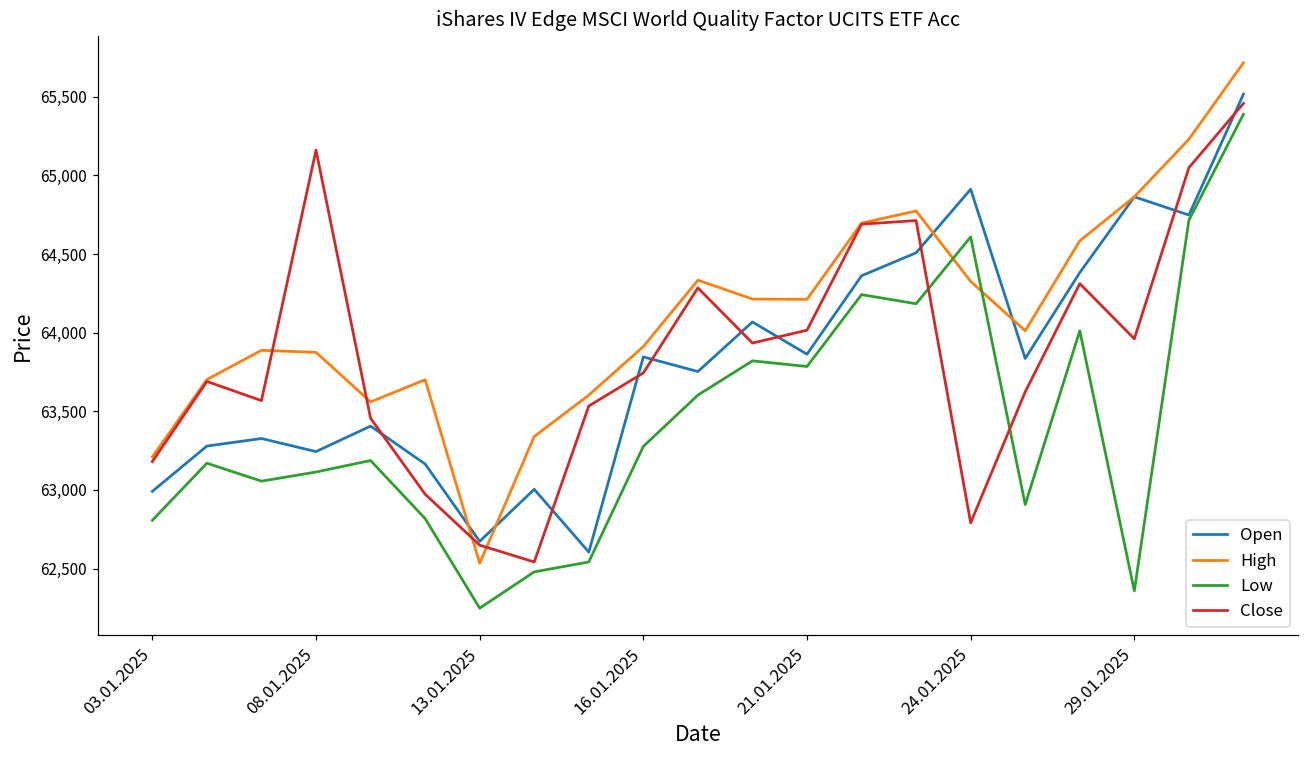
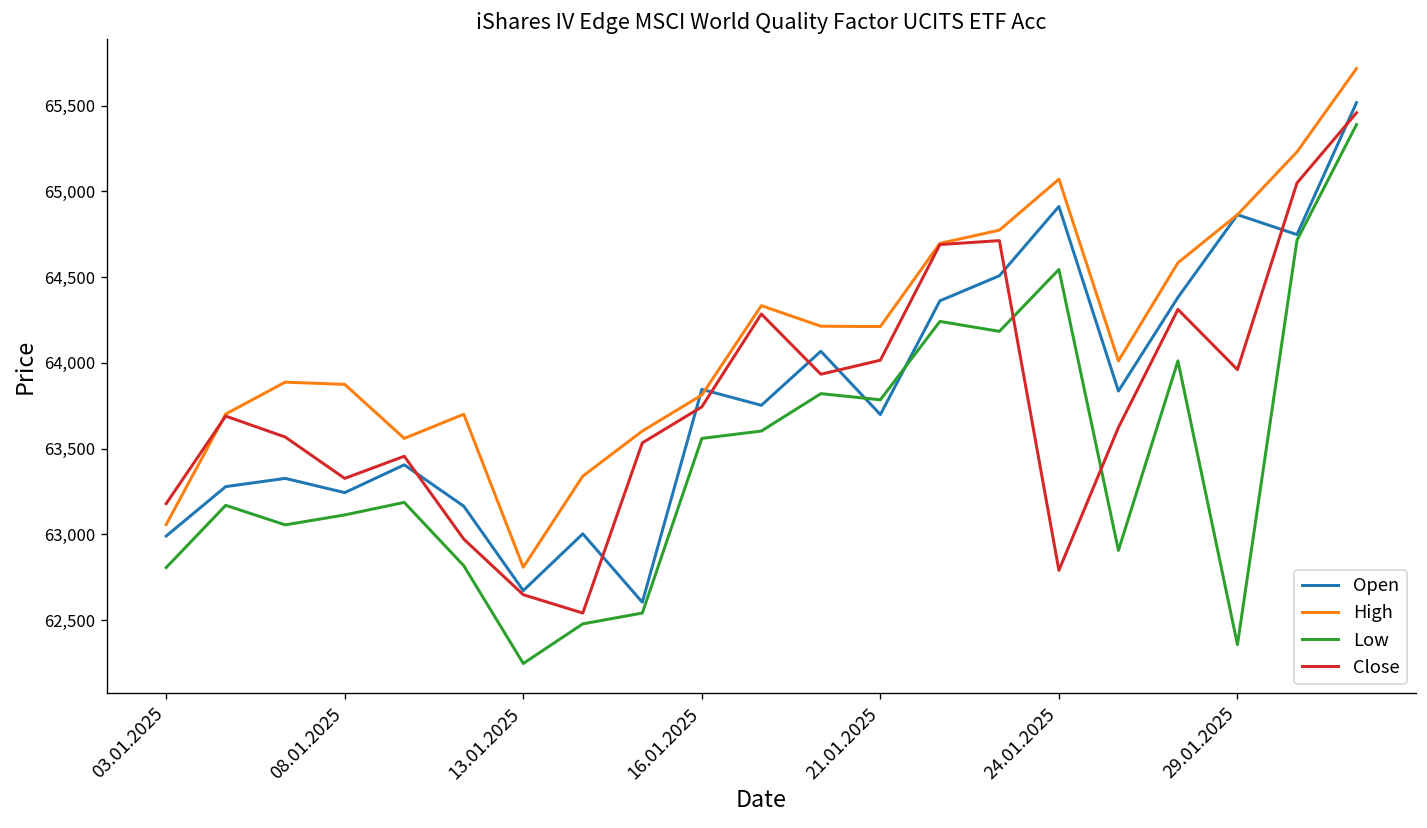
High, 03.01.2025: 63,210 -> 63,060
Close, 08.01.2025: 65,160 -> 63,330
High, 13.01.2025: 62,530 -> 62,810
High, 16.01.2025: 63,910 -> 63,810
Low, 16.01.2025: 63,280 -> 63,560
Open, 21.01.2025: 63,860 -> 63,700
High, 24.01.2025: 64,330 -> 65,070
Low, 24.01.2025: 64,610 -> 64,550
